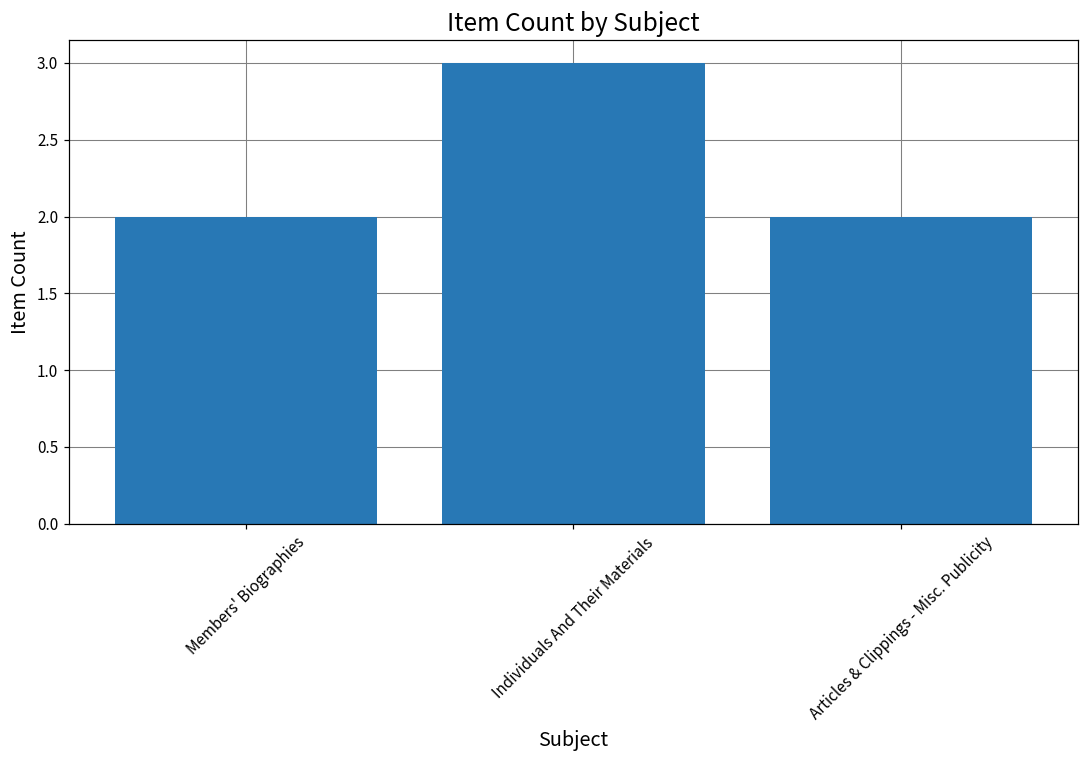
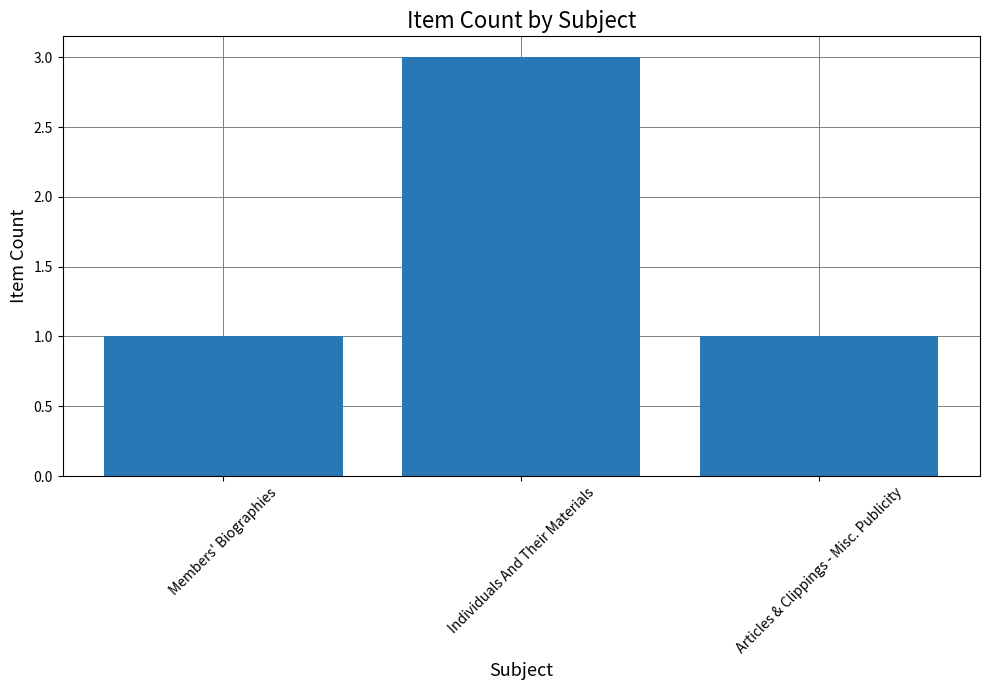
Members' Biographies: 2 -> 1
Articles & Clippings - Misc. Publicity: 2 -> 1
